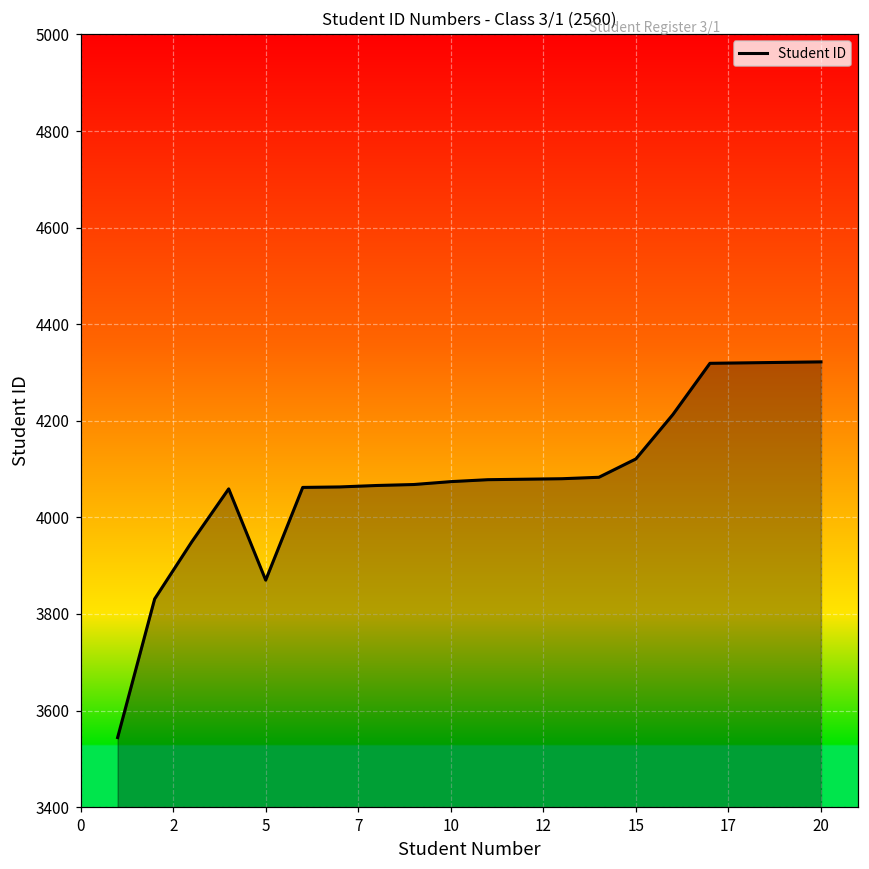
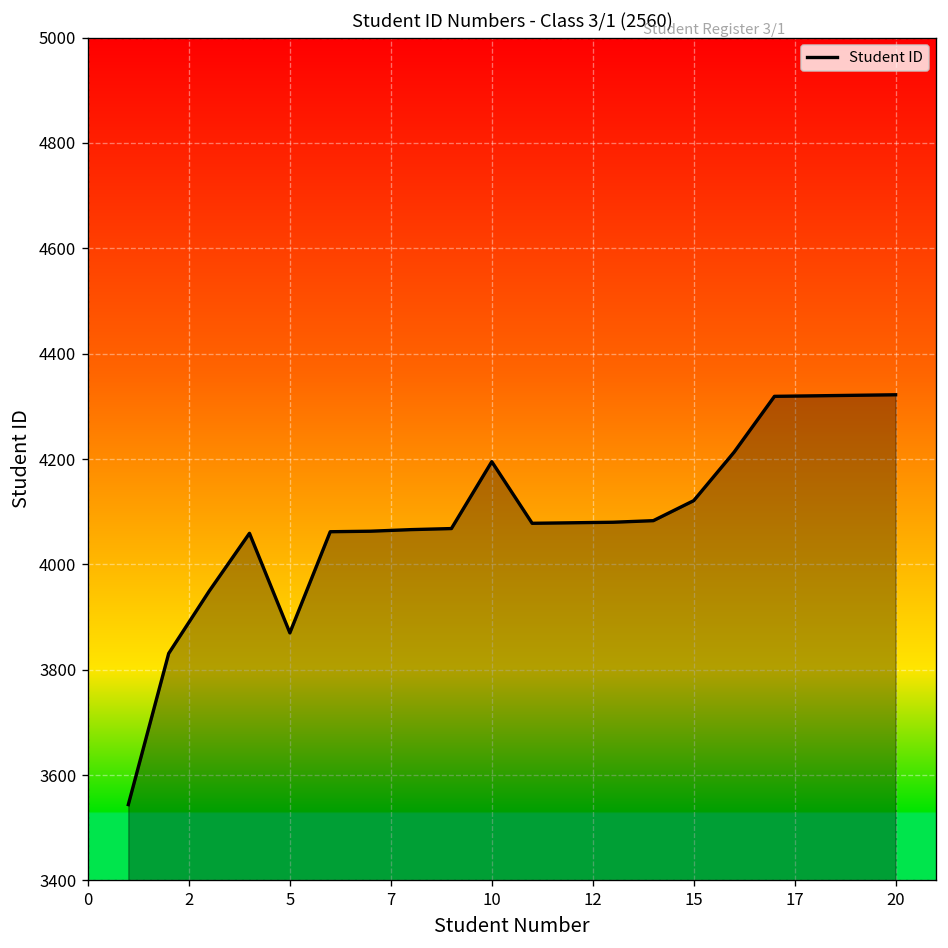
10: 4070 -> 4200
